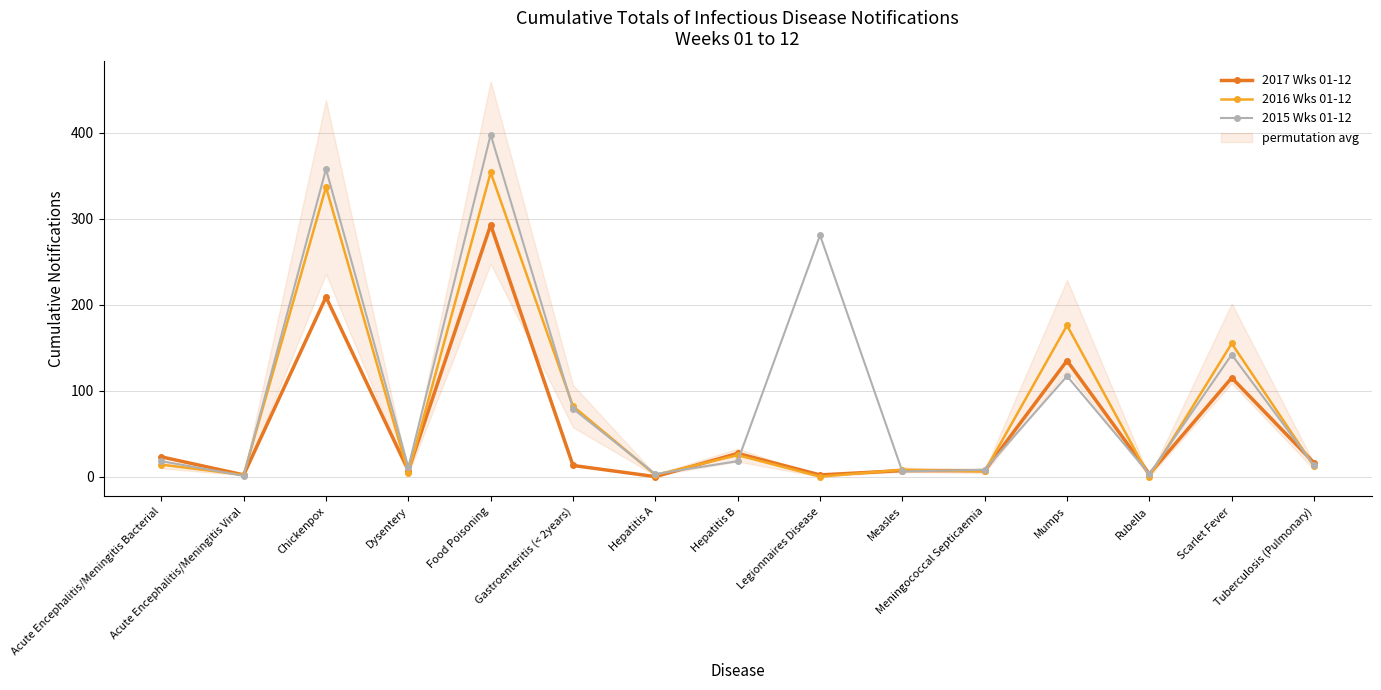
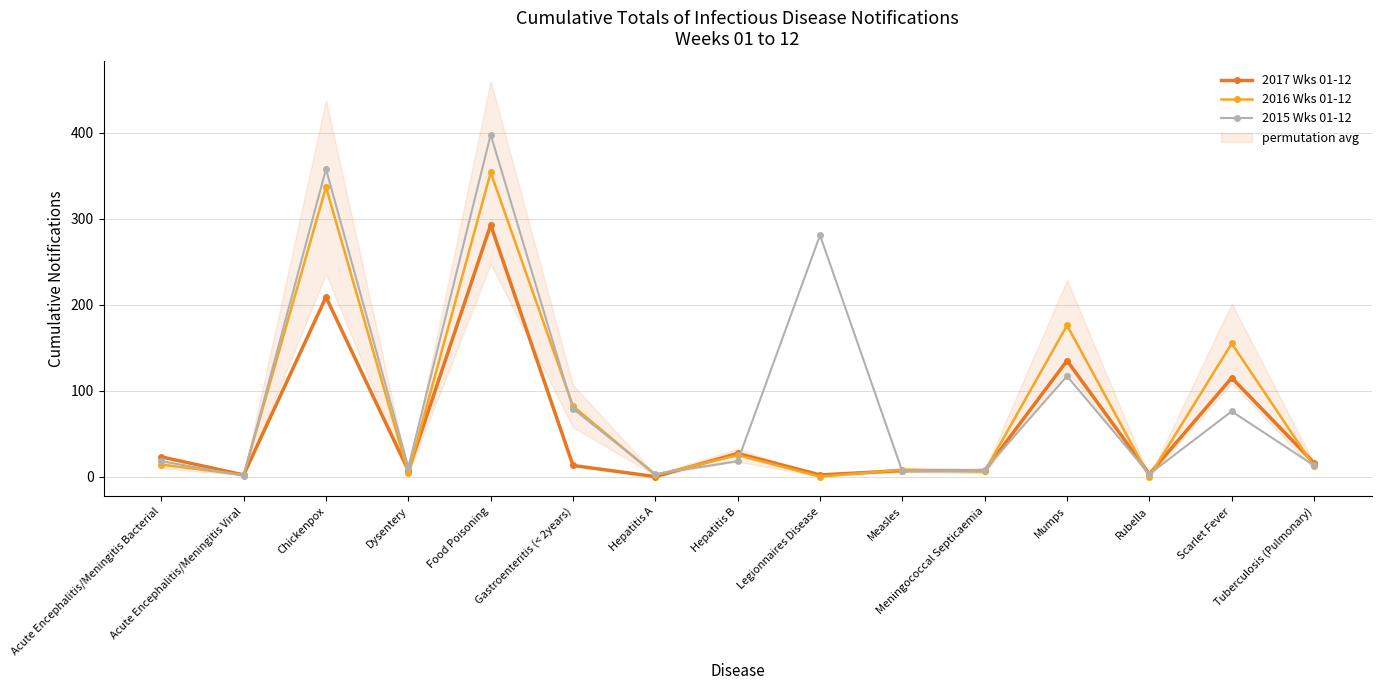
2015 Wks 01-12, Scarlet Fever: 140 -> 80
